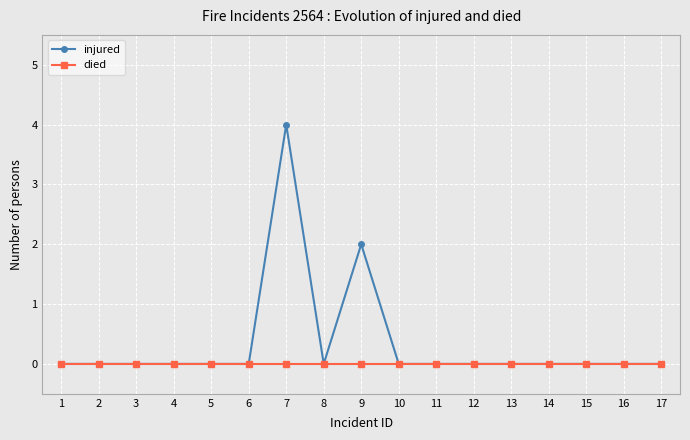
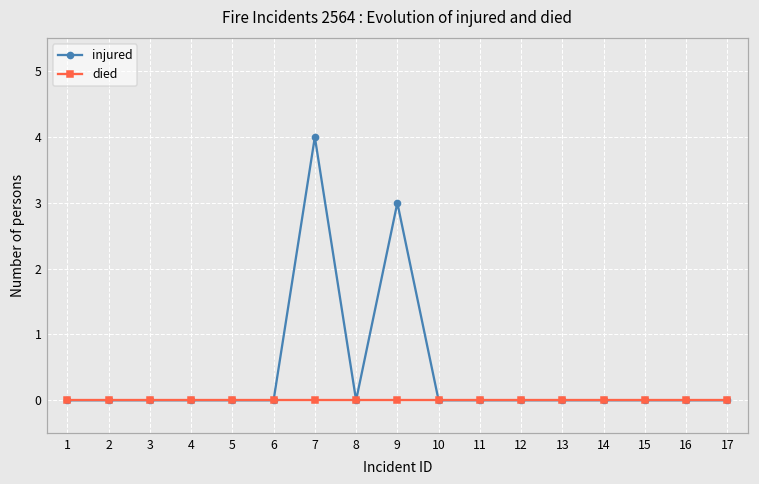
injured, 9: 2 -> 3
